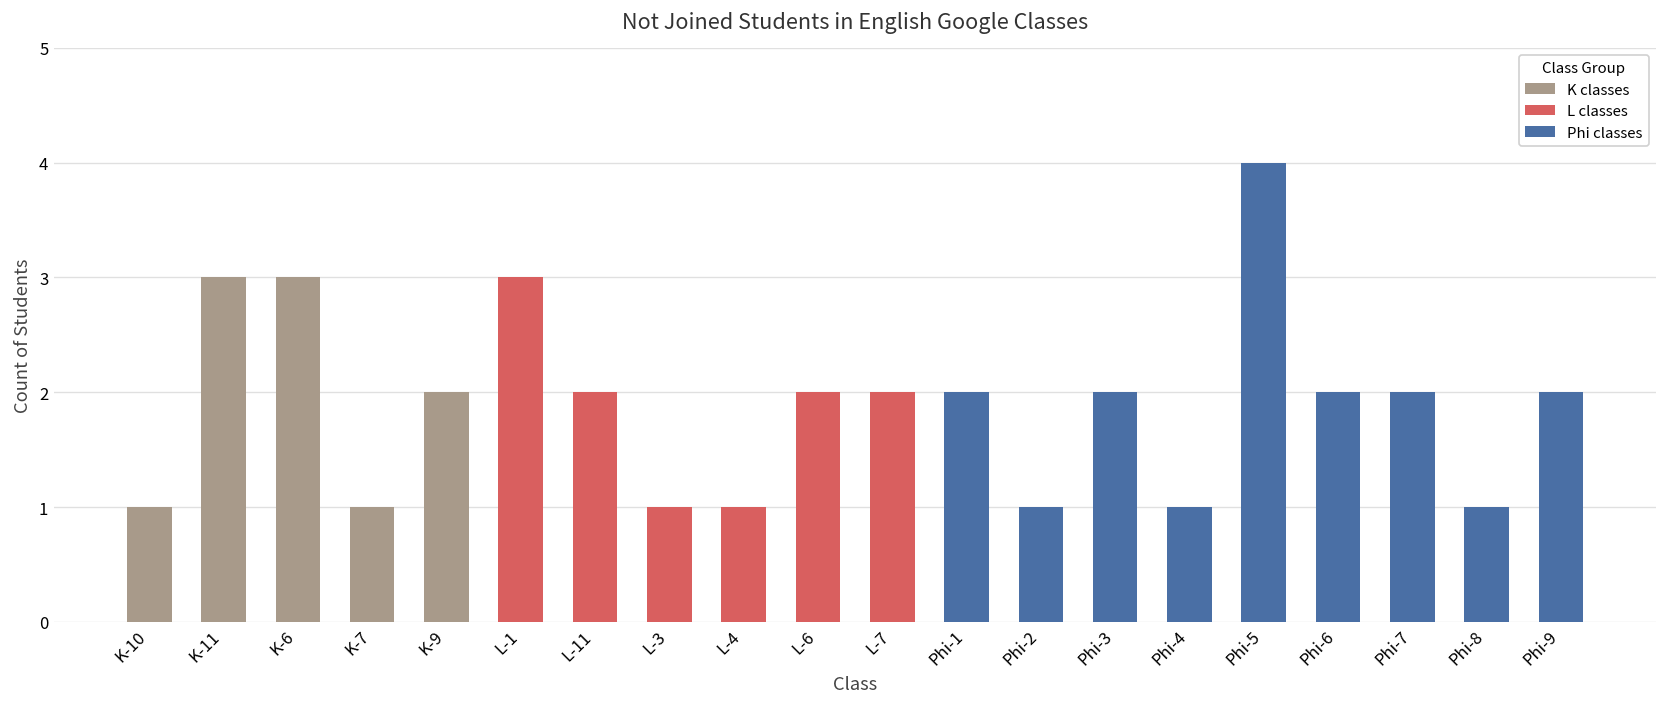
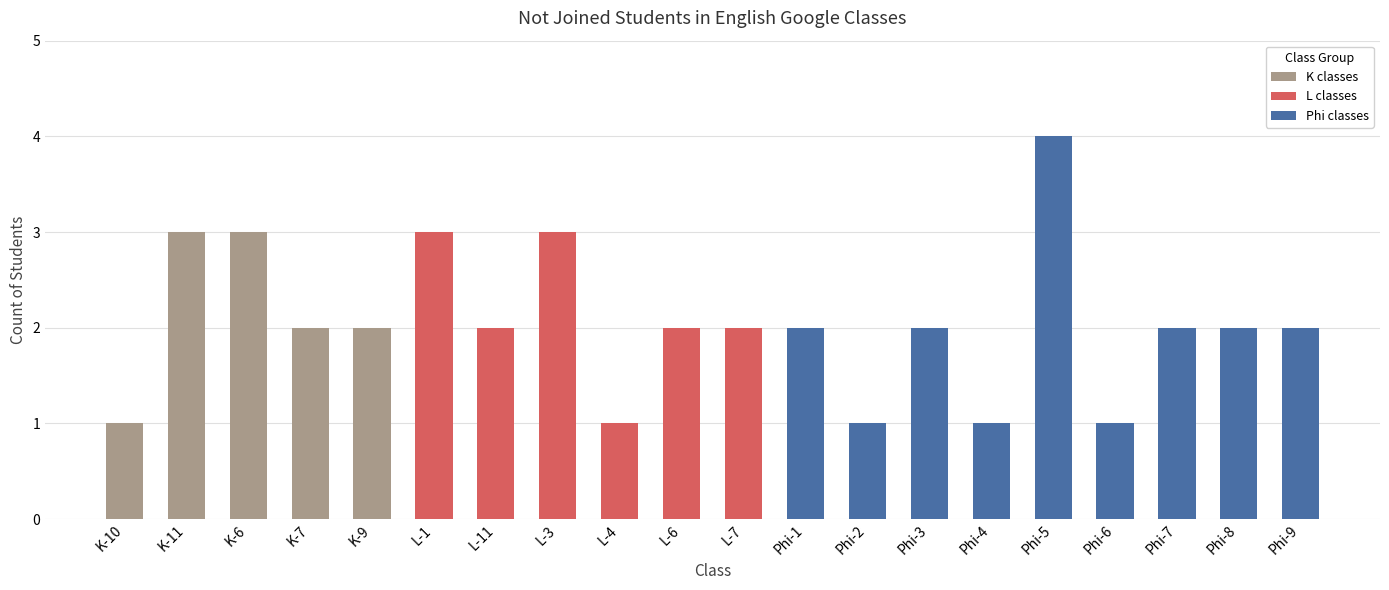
K-7: 1 -> 2
L-3: 1 -> 3
Phi-6: 2 -> 1
Phi-8: 1 -> 2
